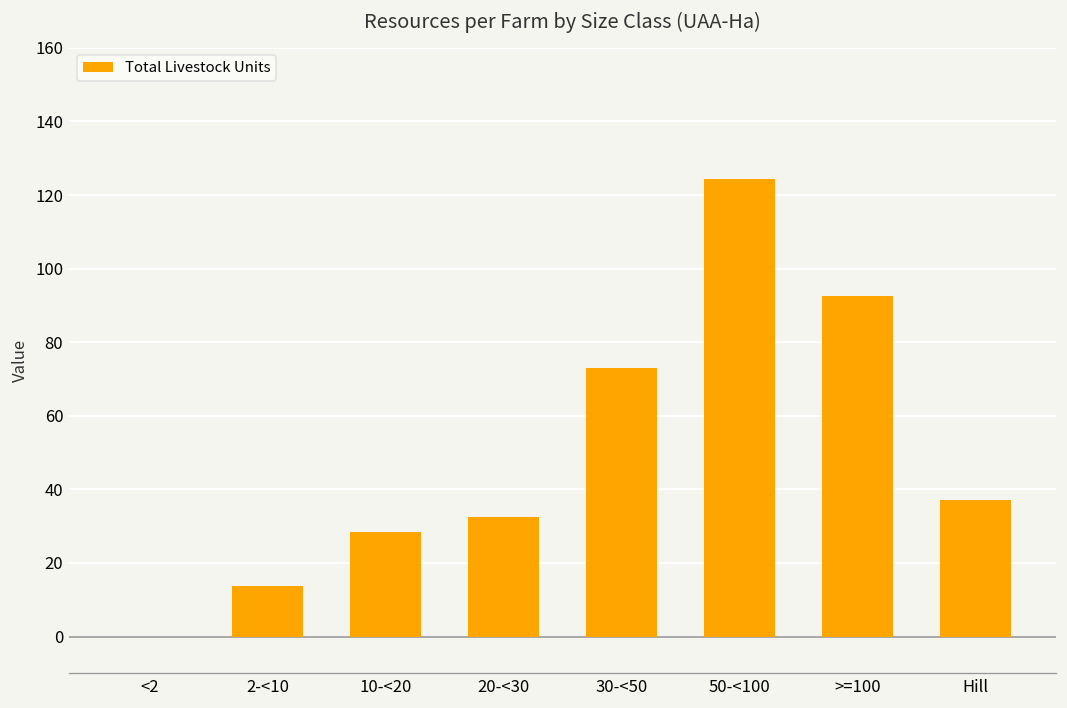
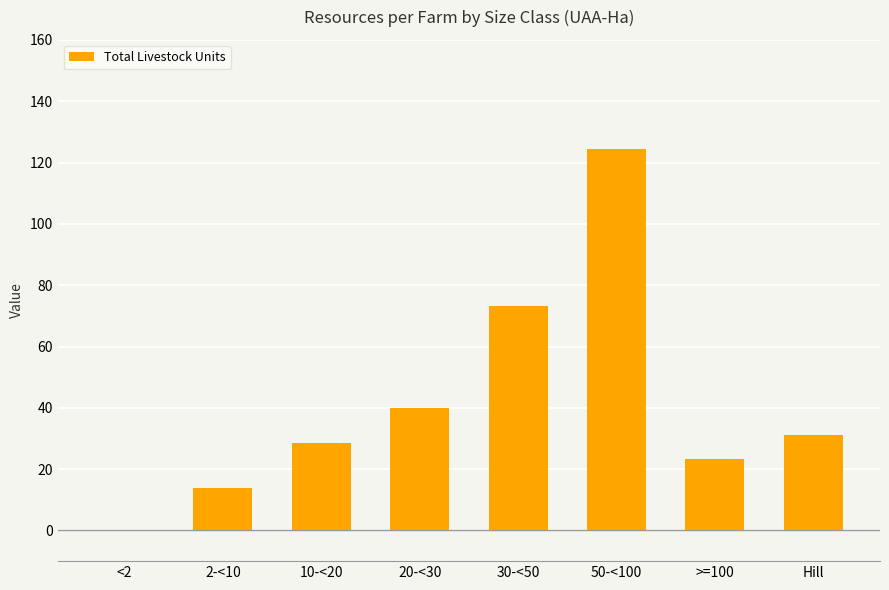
20-<30: 33 -> 40
>=100: 93 -> 23
Hill: 37 -> 31
